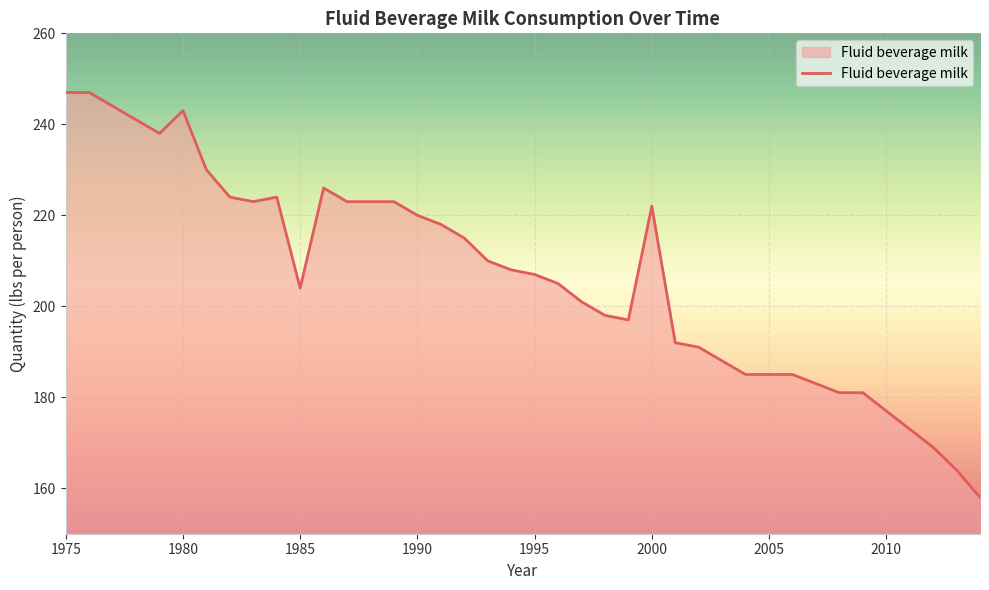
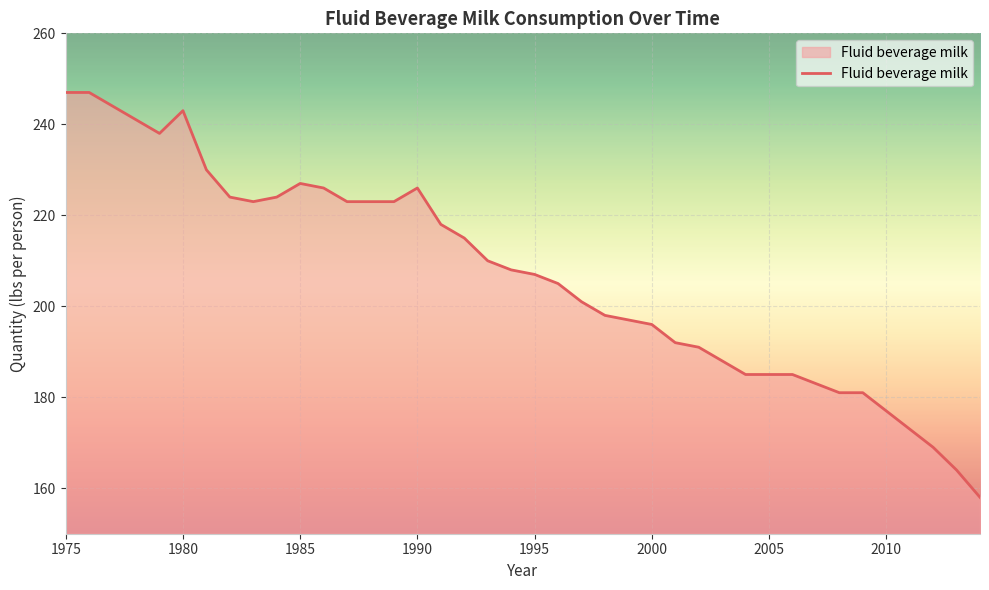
1985: 204 -> 227
1990: 220 -> 226
2000: 222 -> 196
